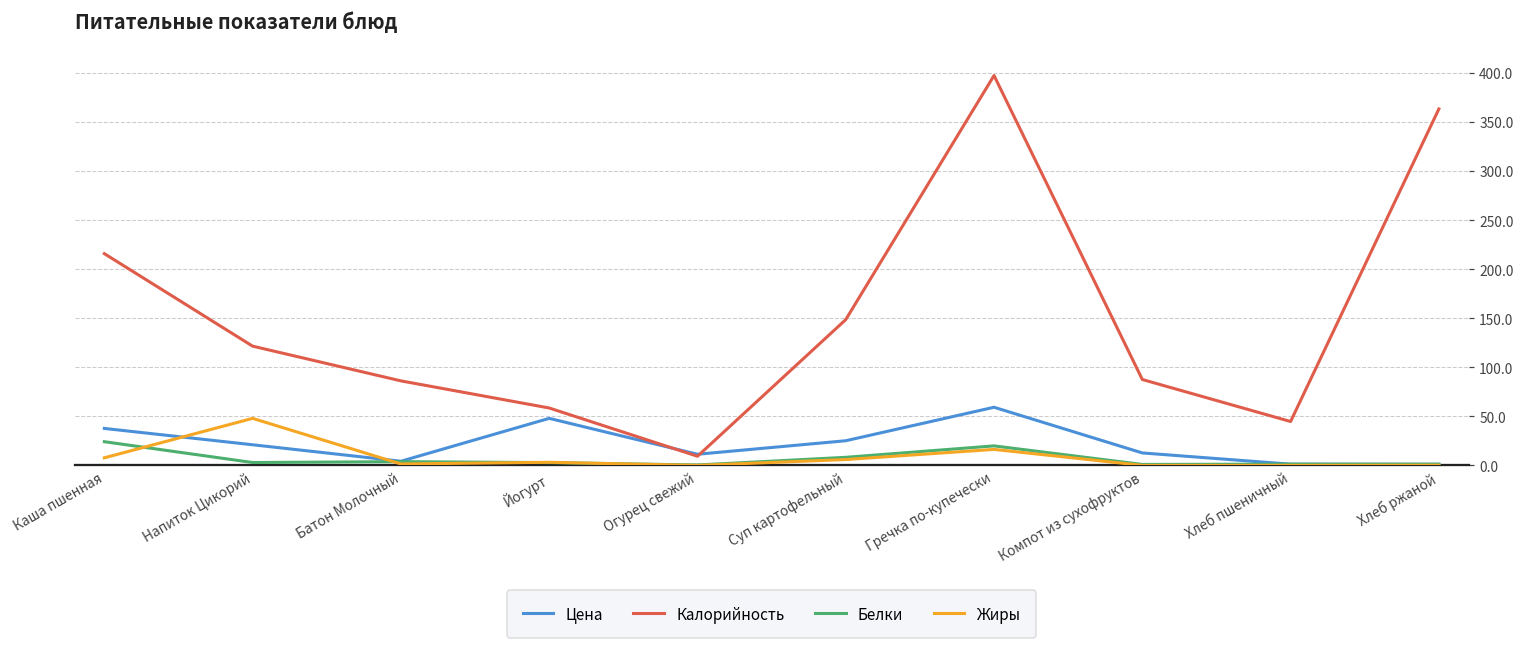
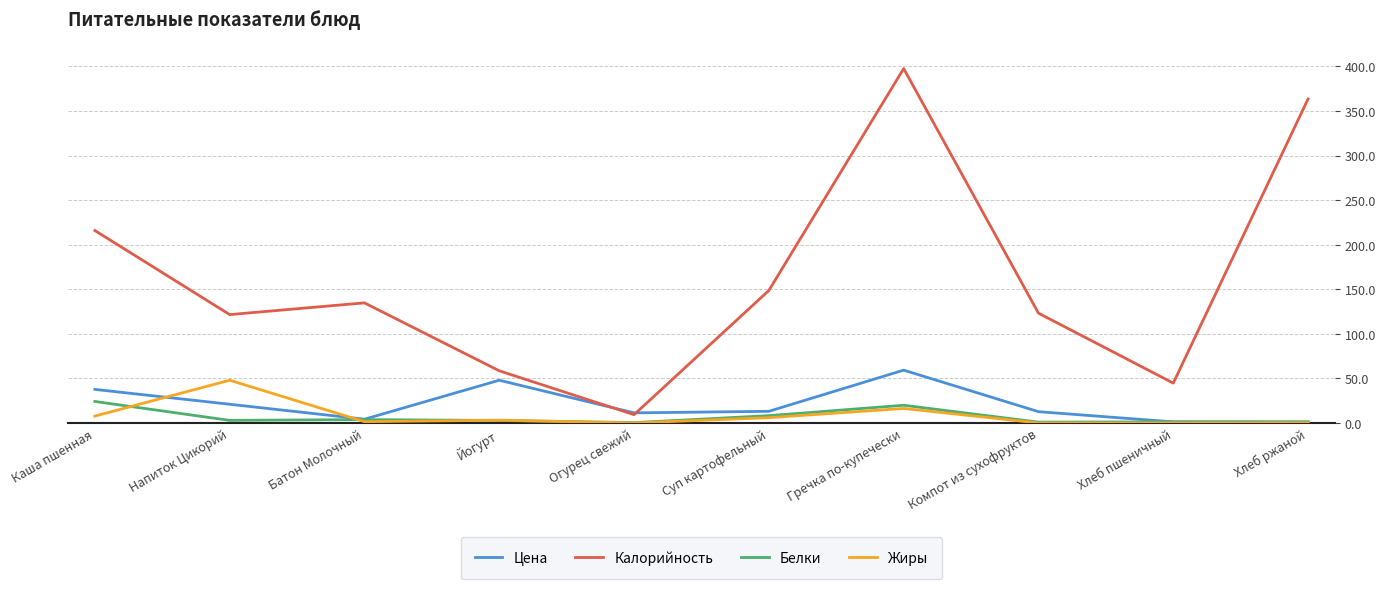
Калорийность, Батон Молочный: 90 -> 130
Цена, Суп картофельный: 30 -> 10
Калорийность, Компот из сухофруктов: 90 -> 120
